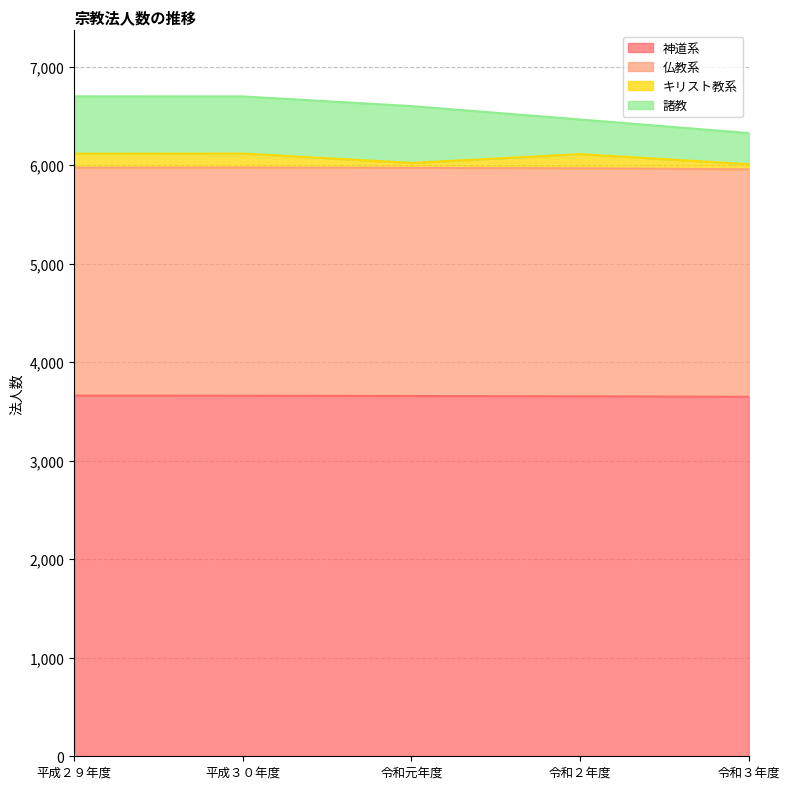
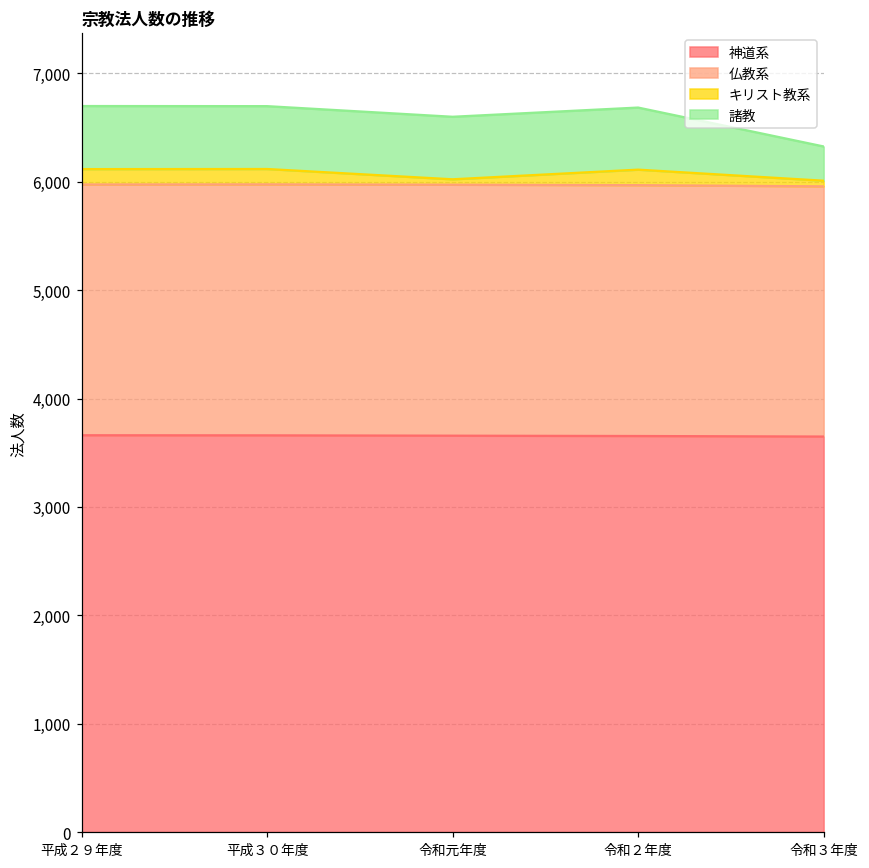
諸教, 令和２年度: 400 -> 600
